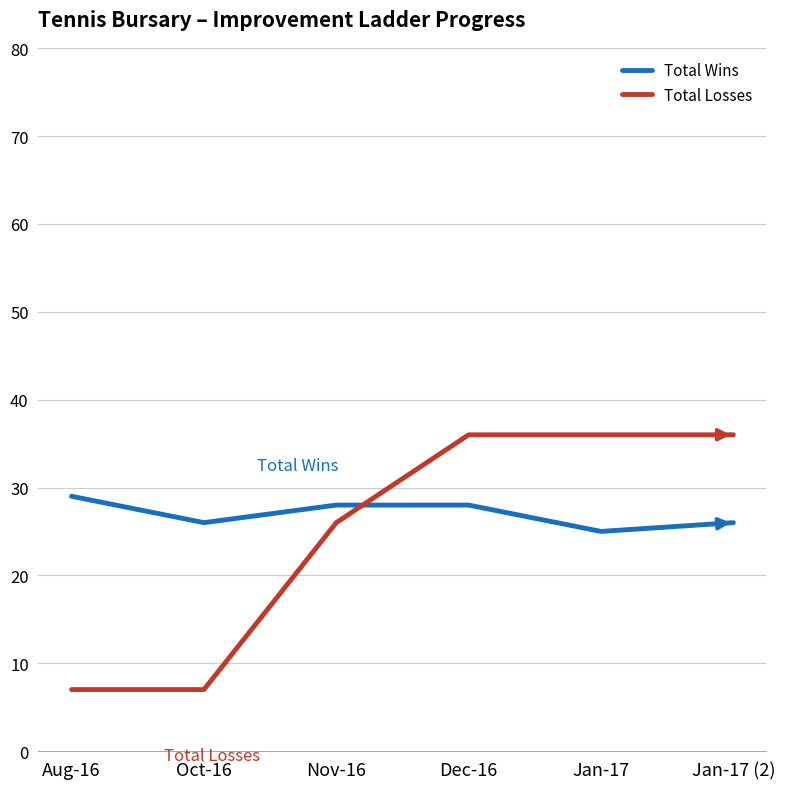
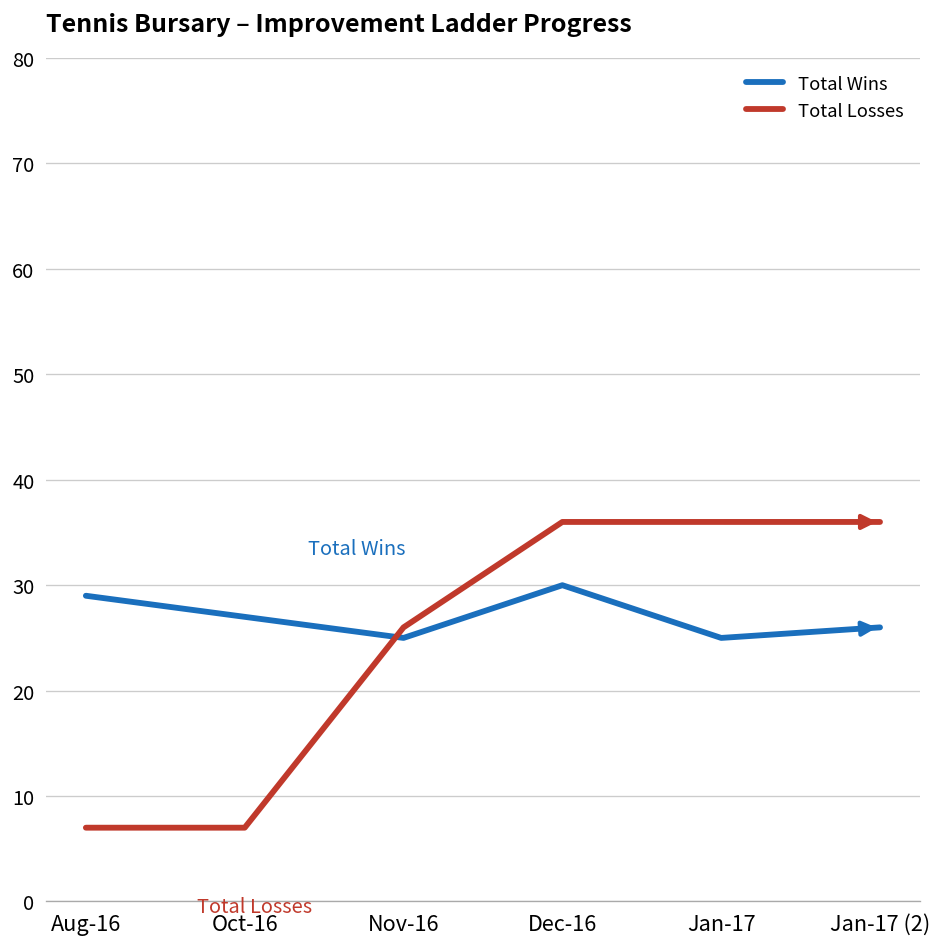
Total Wins, Oct-16: 26 -> 27
Total Wins, Nov-16: 28 -> 25
Total Wins, Dec-16: 28 -> 30
